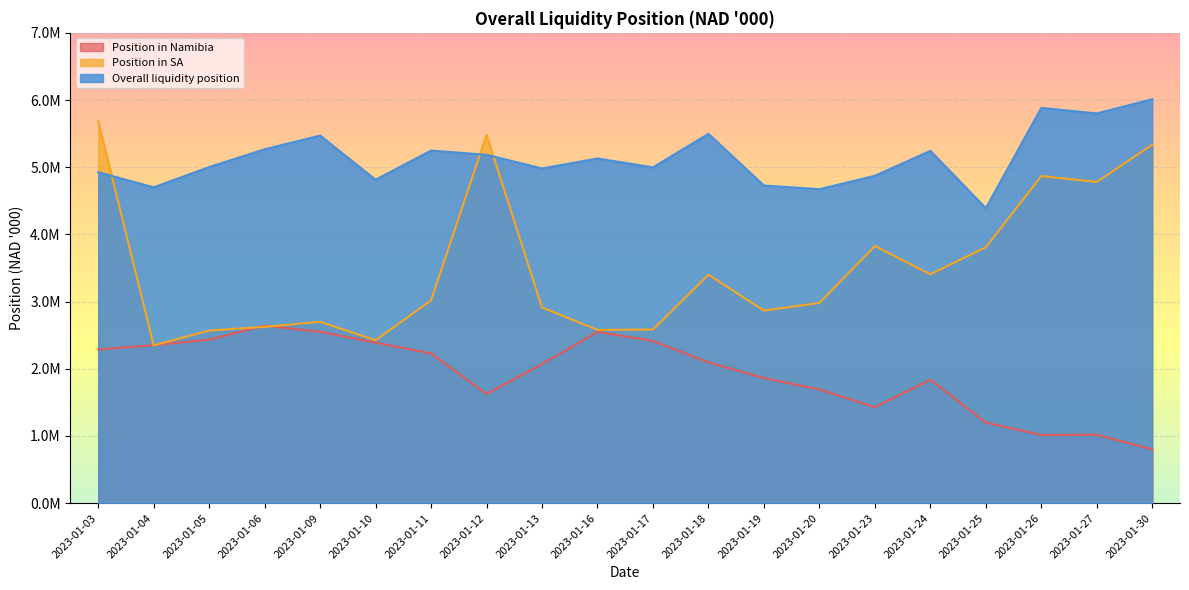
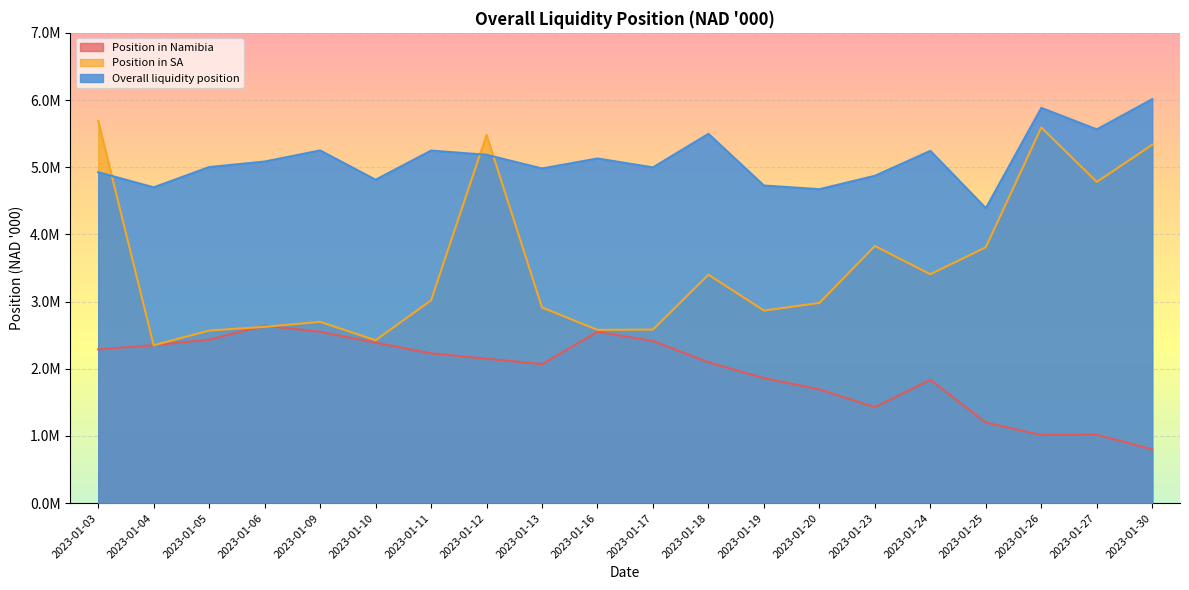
Overall liquidity position, 2023-01-06: 5300000 -> 5100000
Overall liquidity position, 2023-01-09: 5500000 -> 5200000
Position in Namibia, 2023-01-12: 1600000 -> 2200000
Position in SA, 2023-01-26: 4900000 -> 5600000
Overall liquidity position, 2023-01-27: 5800000 -> 5600000
